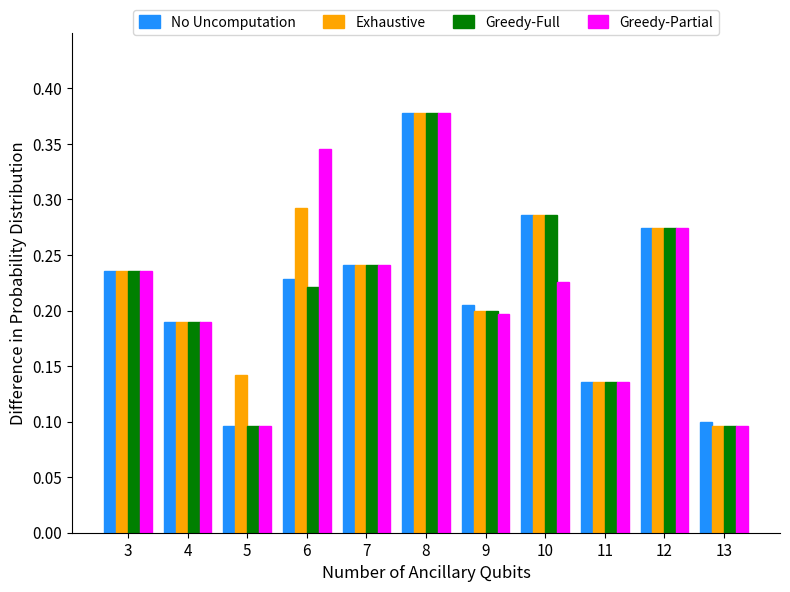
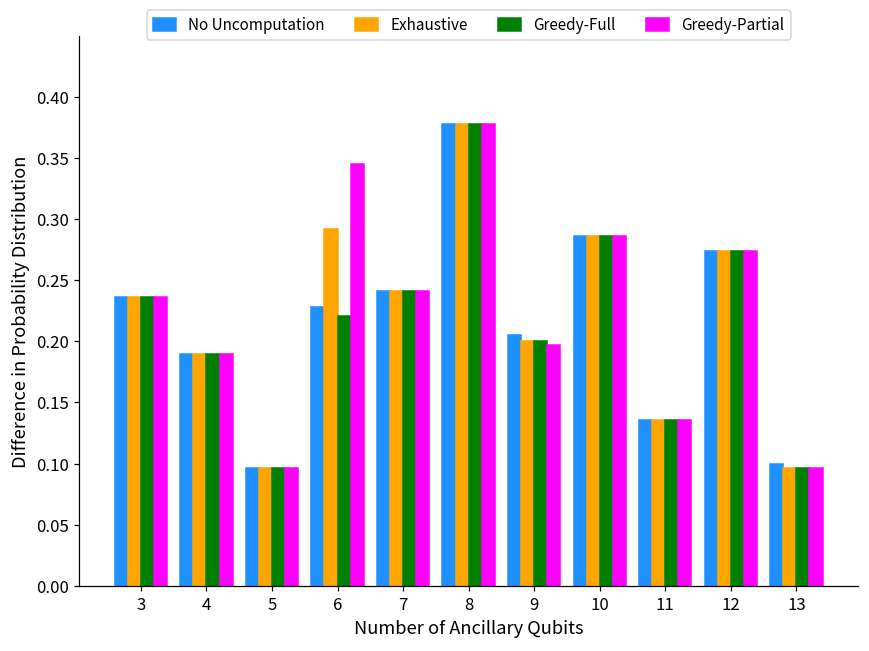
Exhaustive, 5: 0.142 -> 0.096
Greedy-Partial, 10: 0.226 -> 0.286
